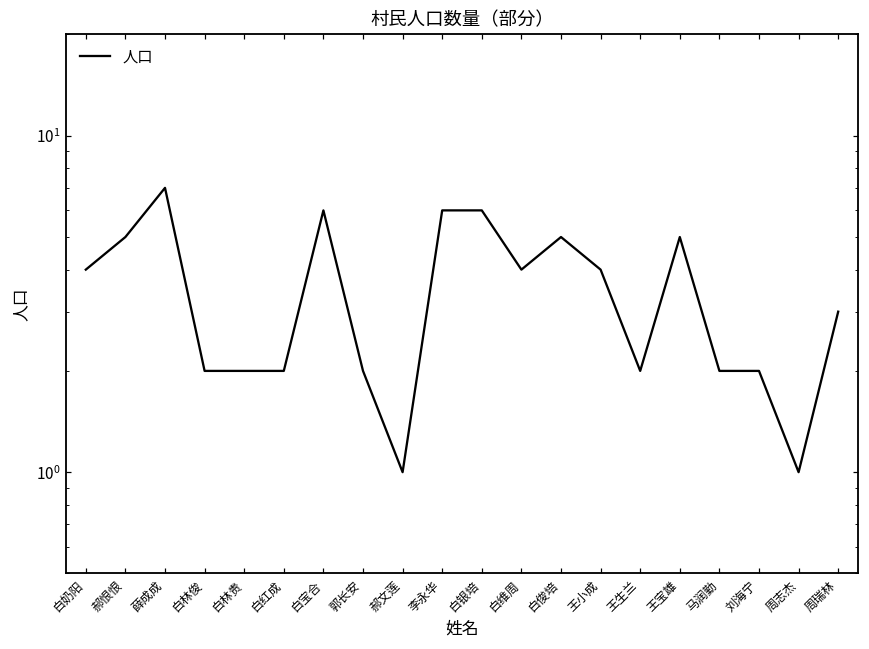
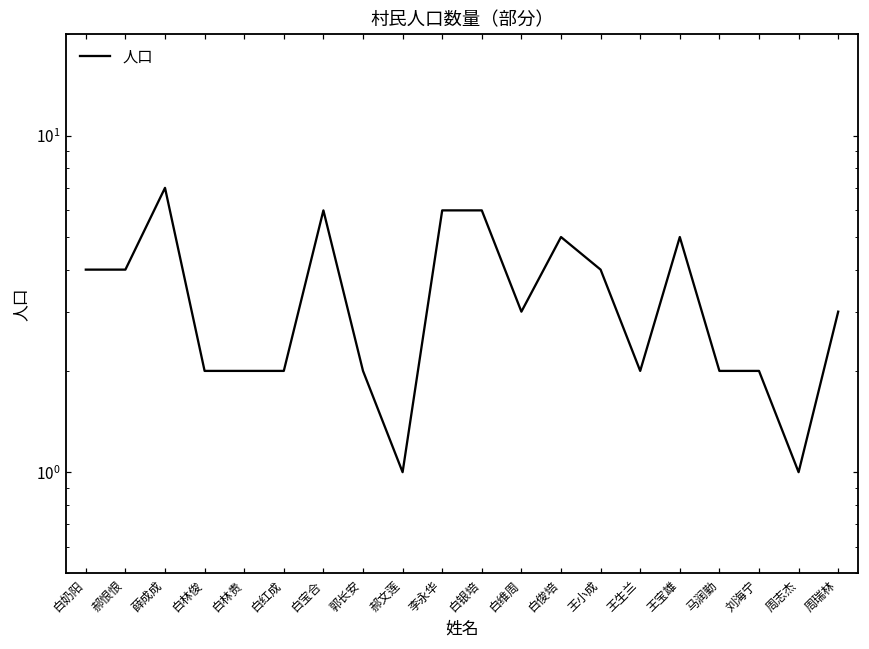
郝恨恨: 5 -> 4
白维周: 4 -> 3
